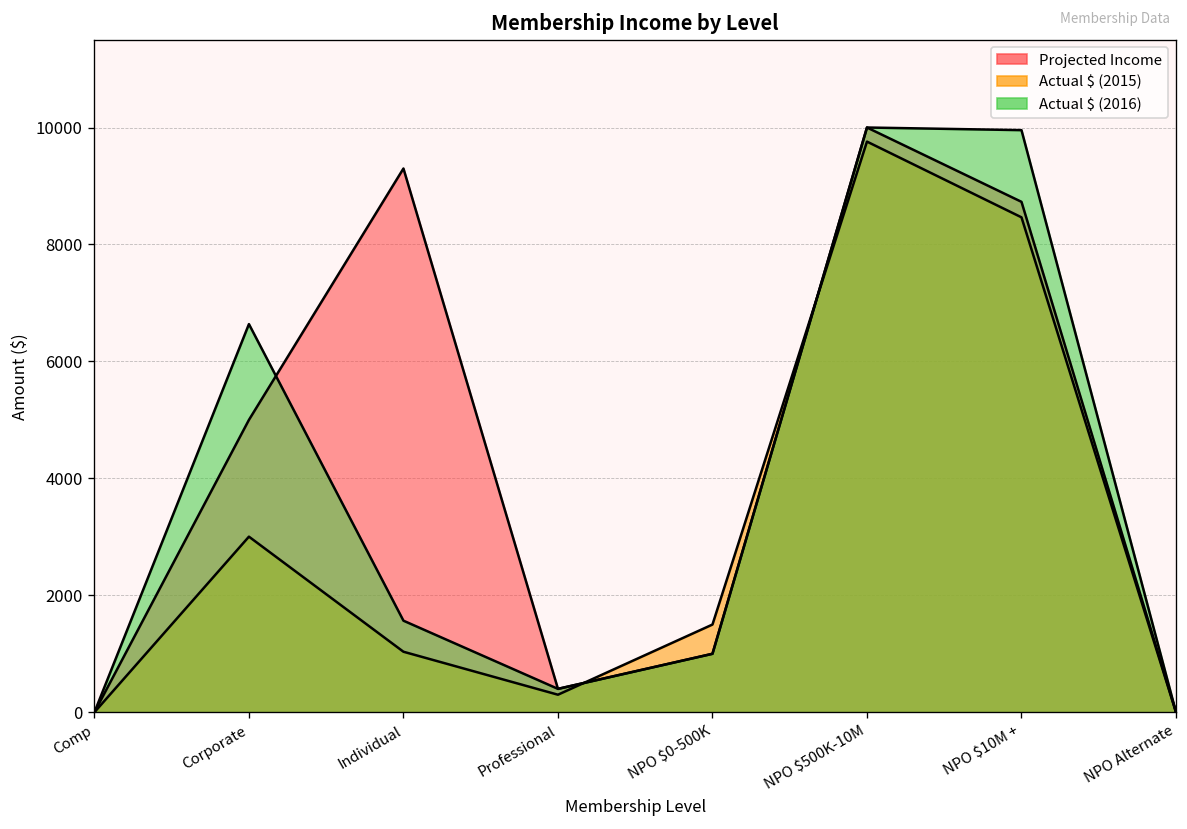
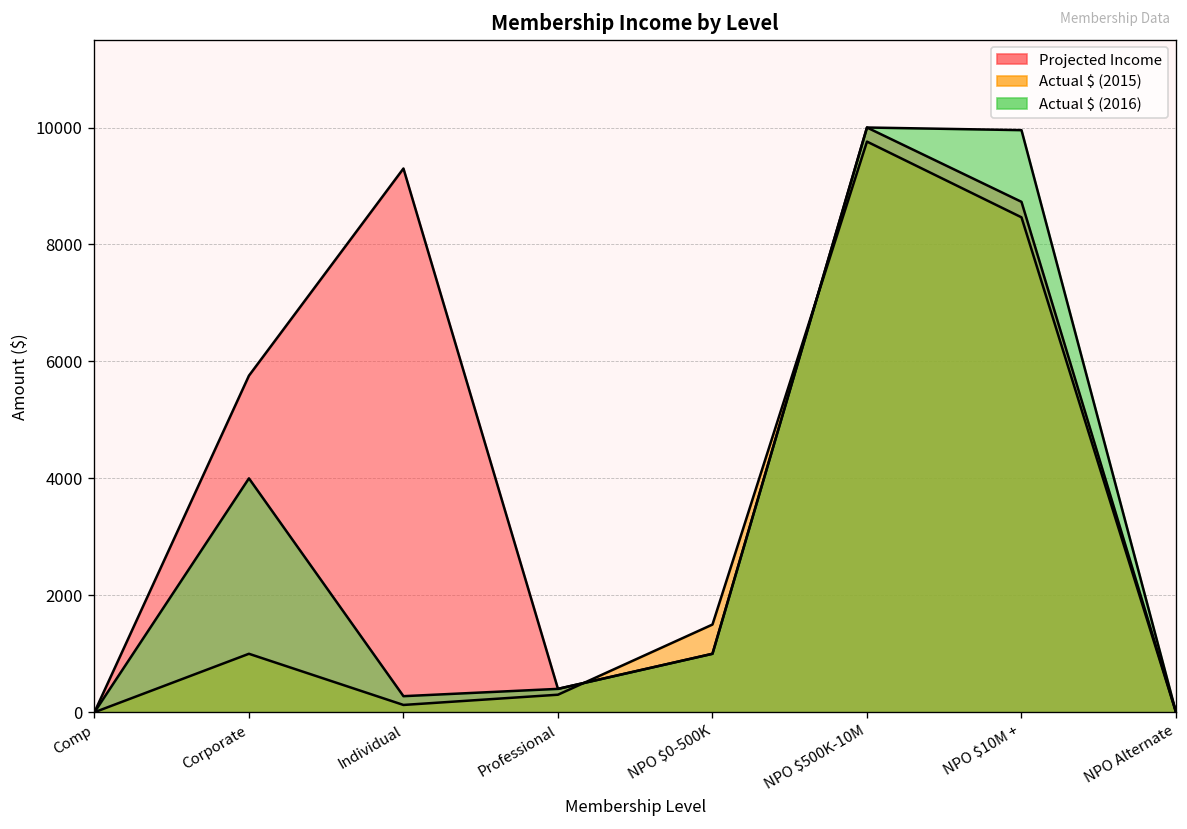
Projected Income, Corporate: 5000 -> 5800
Actual $ (2015), Corporate: 3000 -> 1000
Actual $ (2016), Corporate: 6600 -> 4000
Actual $ (2015), Individual: 1000 -> 100
Actual $ (2016), Individual: 1600 -> 300
